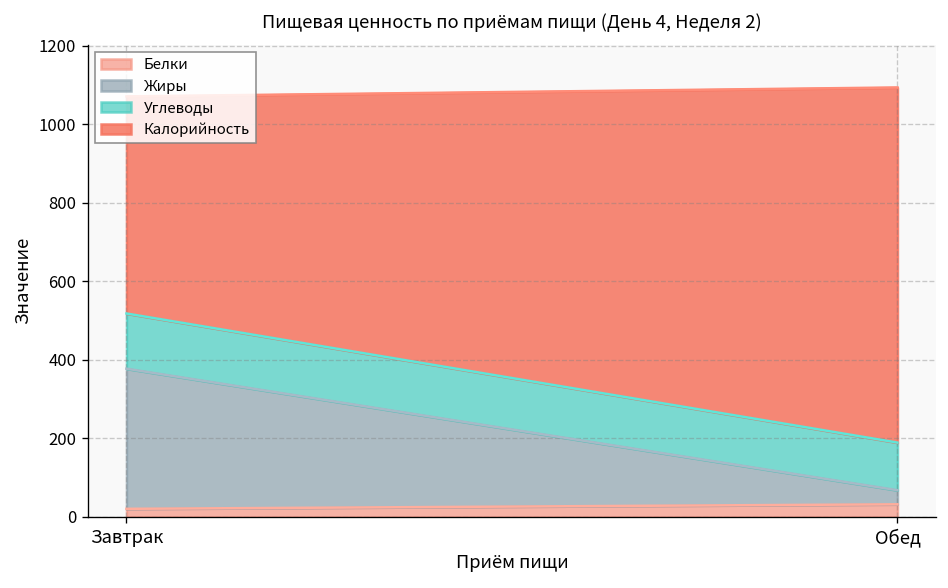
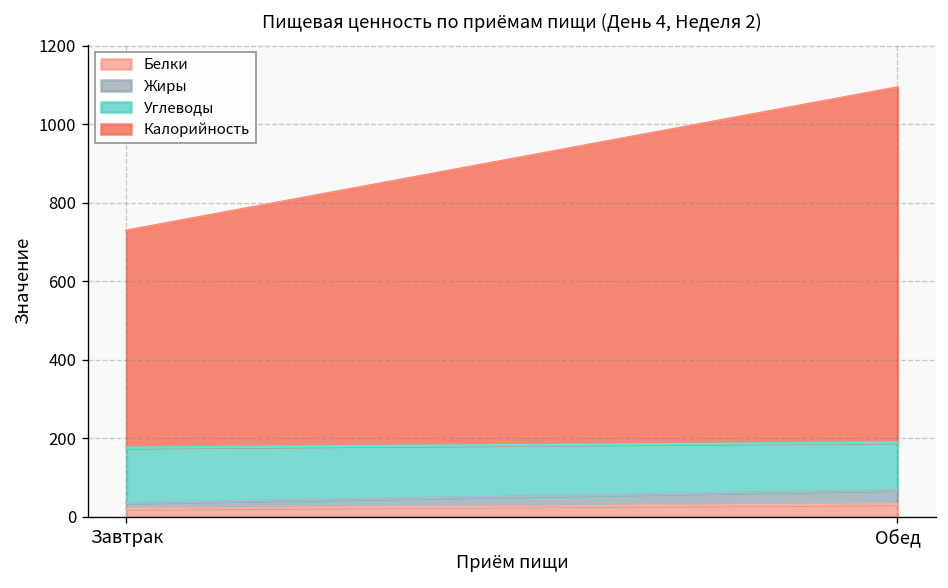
Жиры, Завтрак: 360 -> 20
